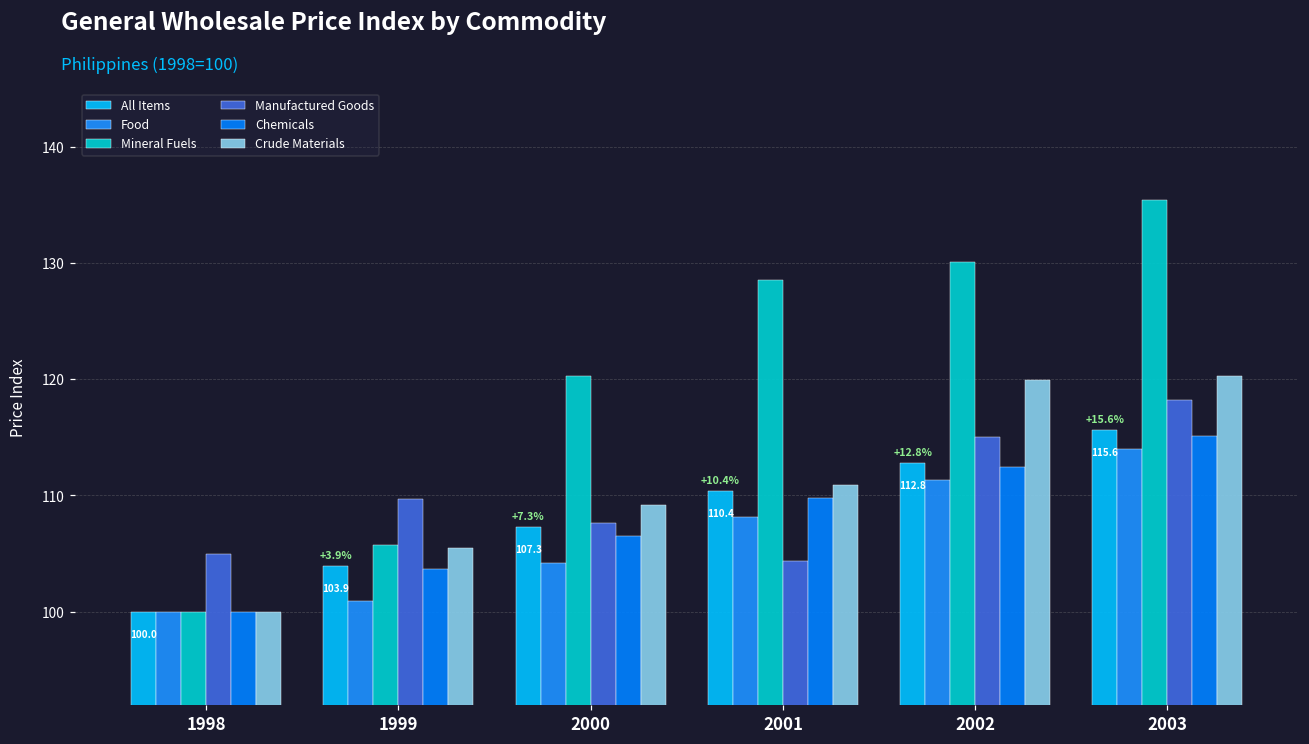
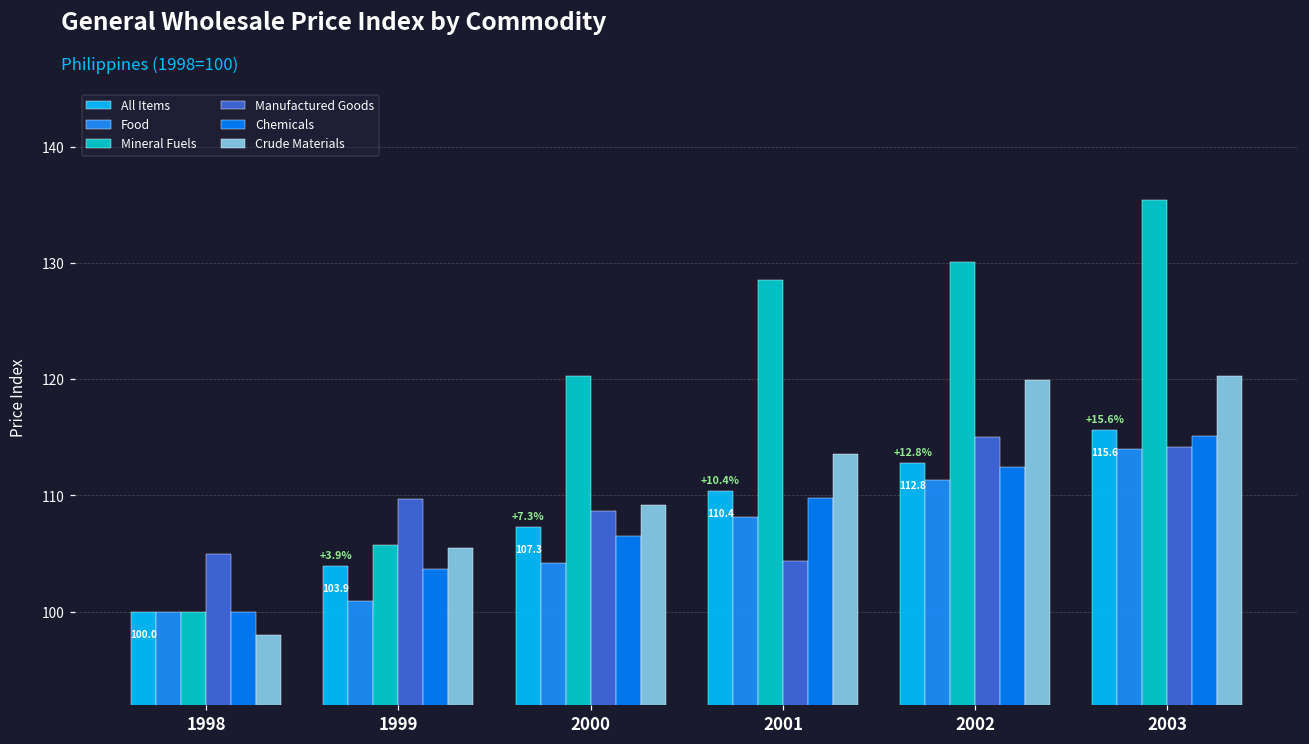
Crude Materials, 1998: 100 -> 98
Manufactured Goods, 2000: 107.6 -> 108.7
Crude Materials, 2001: 110.9 -> 113.6
Manufactured Goods, 2003: 118.2 -> 114.2
